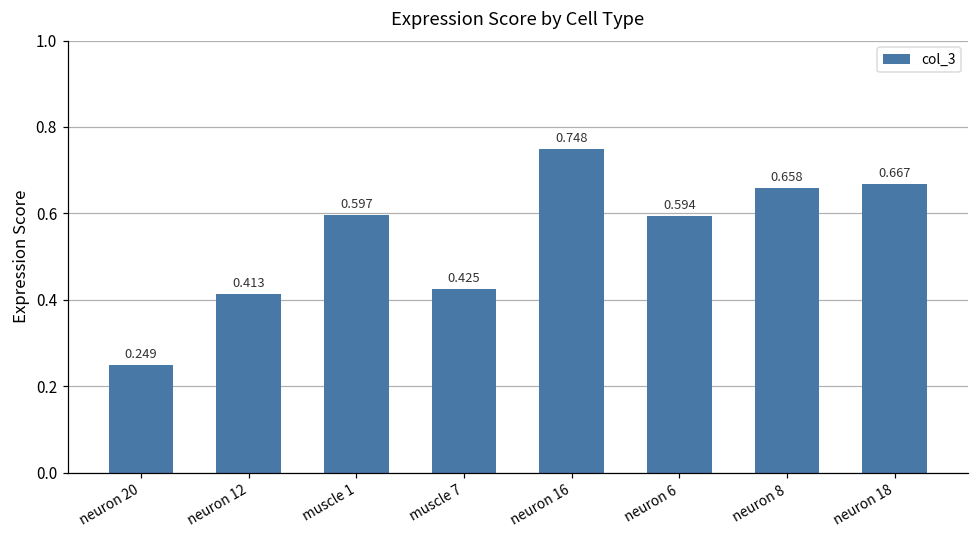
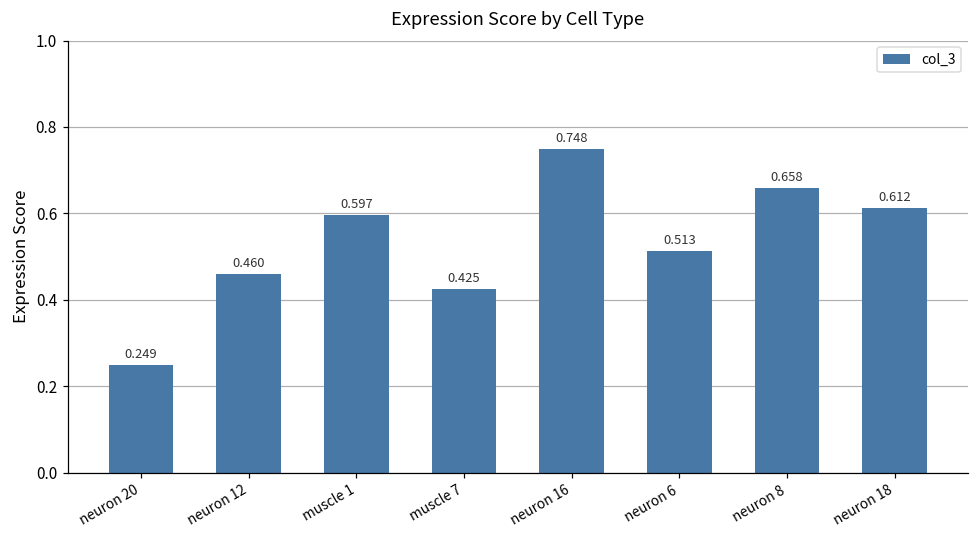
neuron 12: 0.413 -> 0.460
neuron 6: 0.594 -> 0.513
neuron 18: 0.667 -> 0.612
